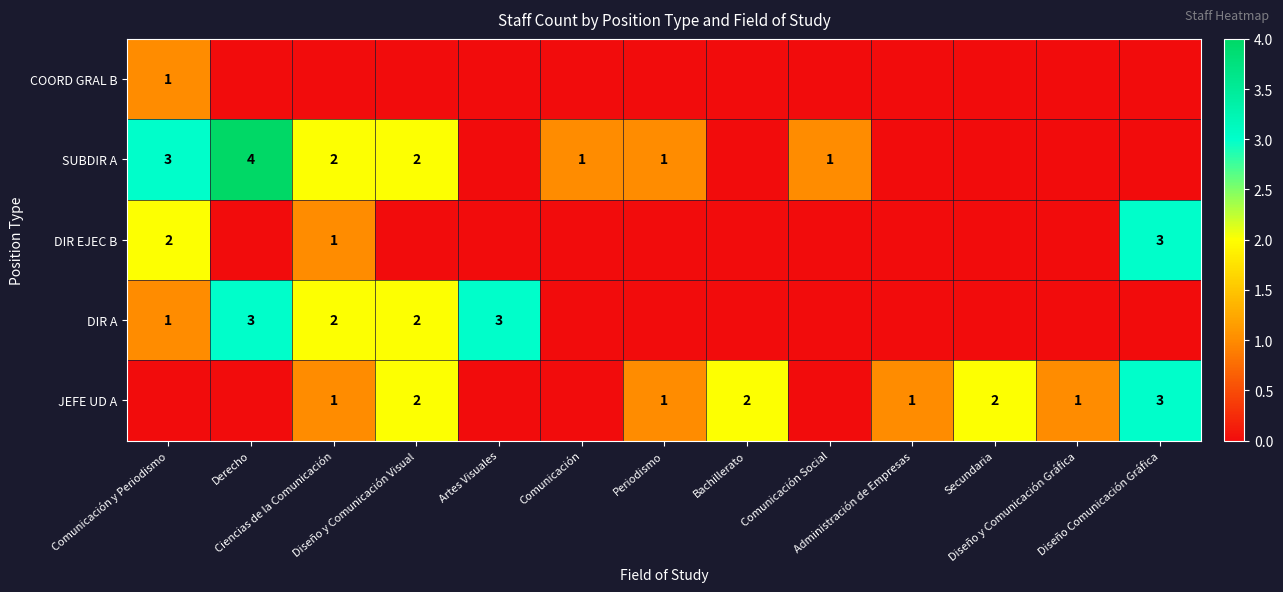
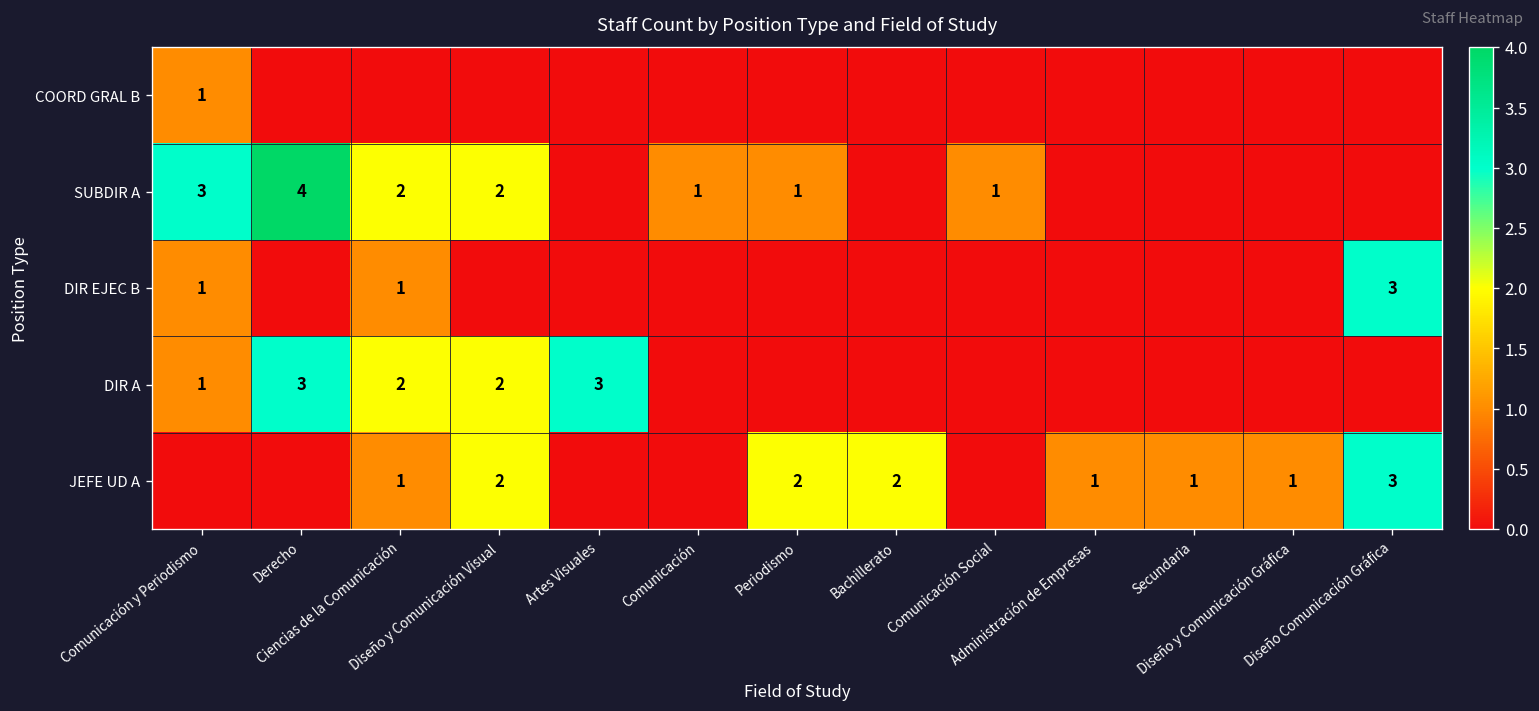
DIR EJEC B, Comunicación y Periodismo: 2 -> 1
JEFE UD A, Periodismo: 1 -> 2
JEFE UD A, Secundaria: 2 -> 1
